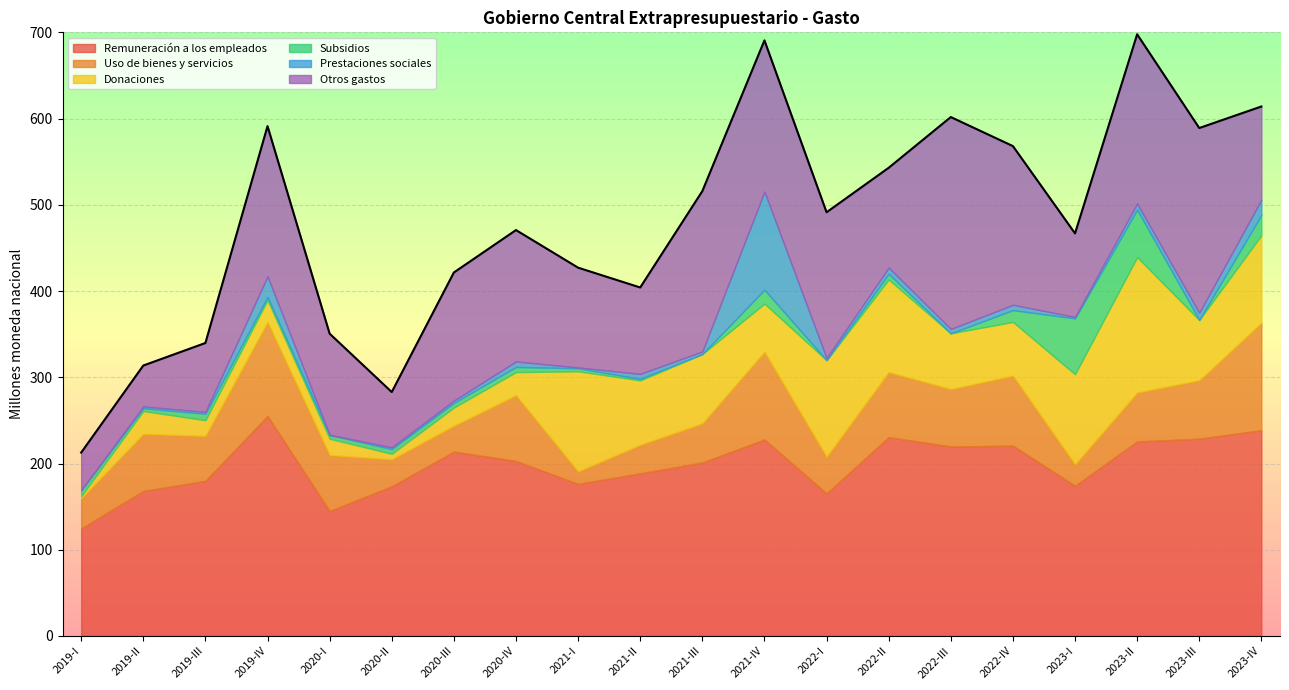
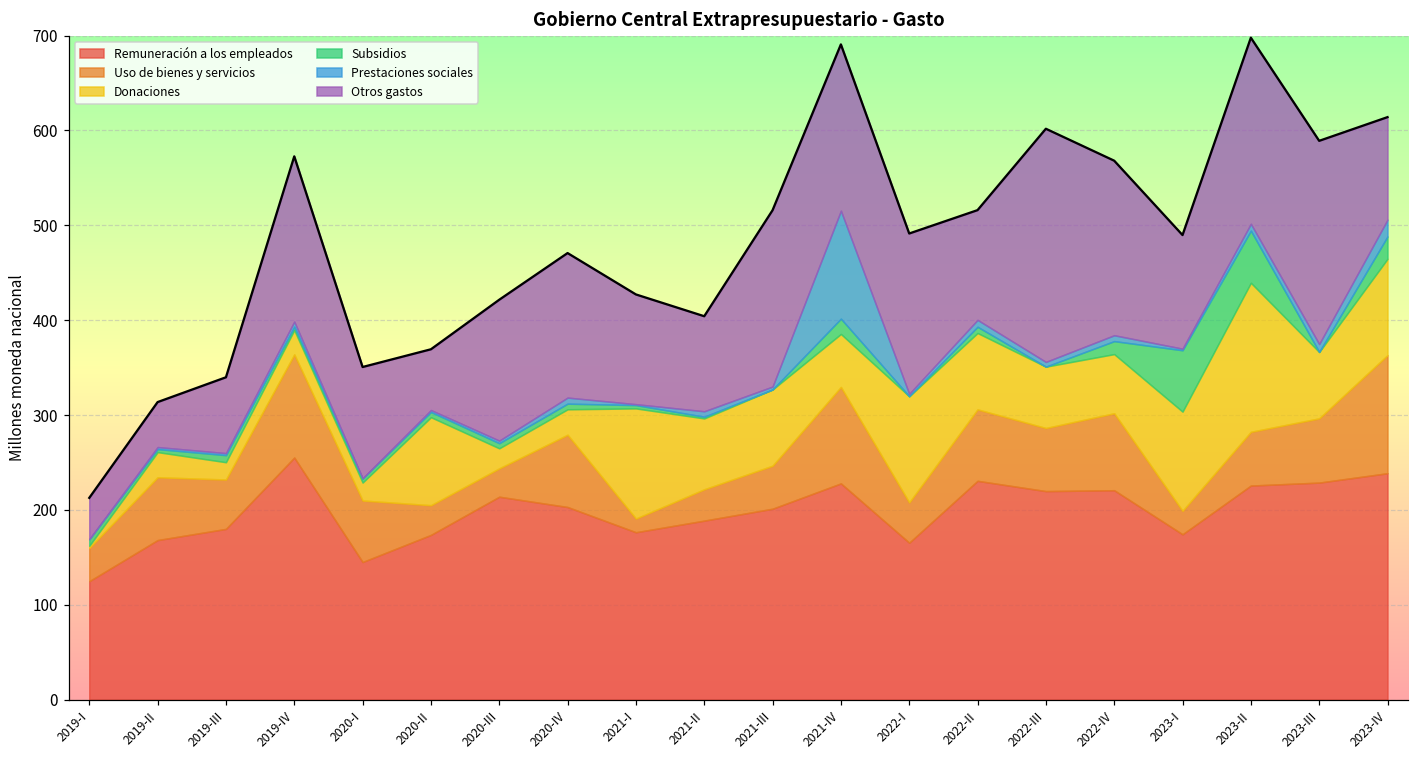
Prestaciones sociales, 2019-IV: 20 -> 10
Donaciones, 2020-II: 10 -> 90
Donaciones, 2022-II: 110 -> 80
Otros gastos, 2023-I: 100 -> 120
